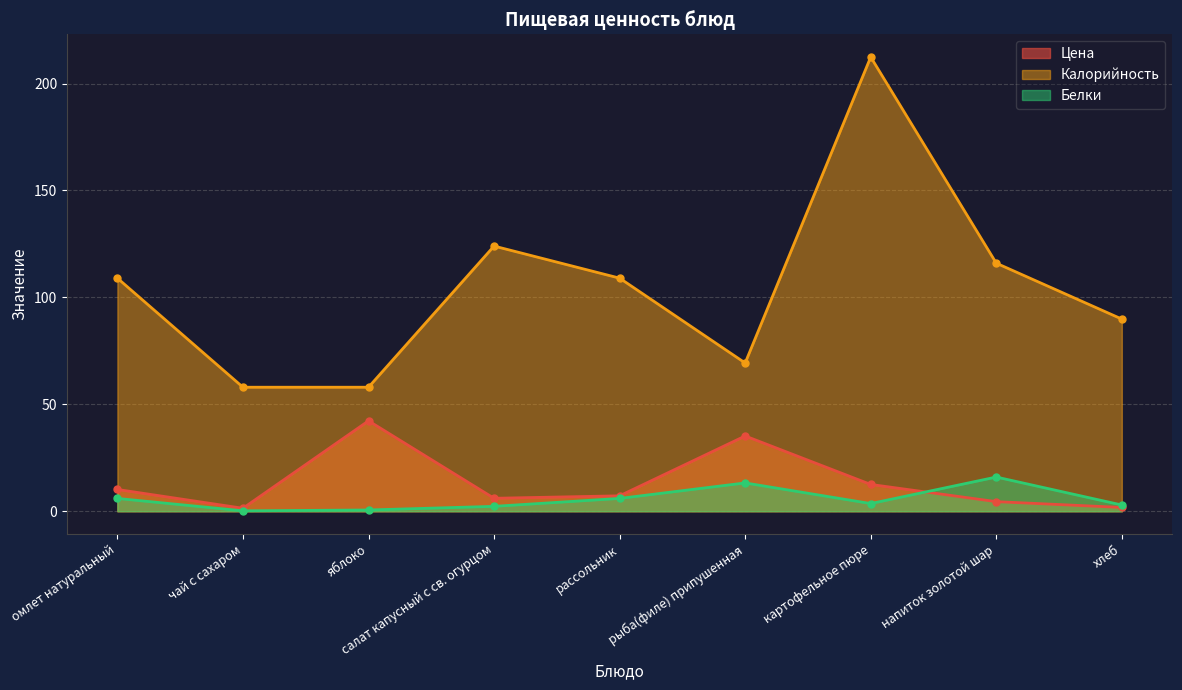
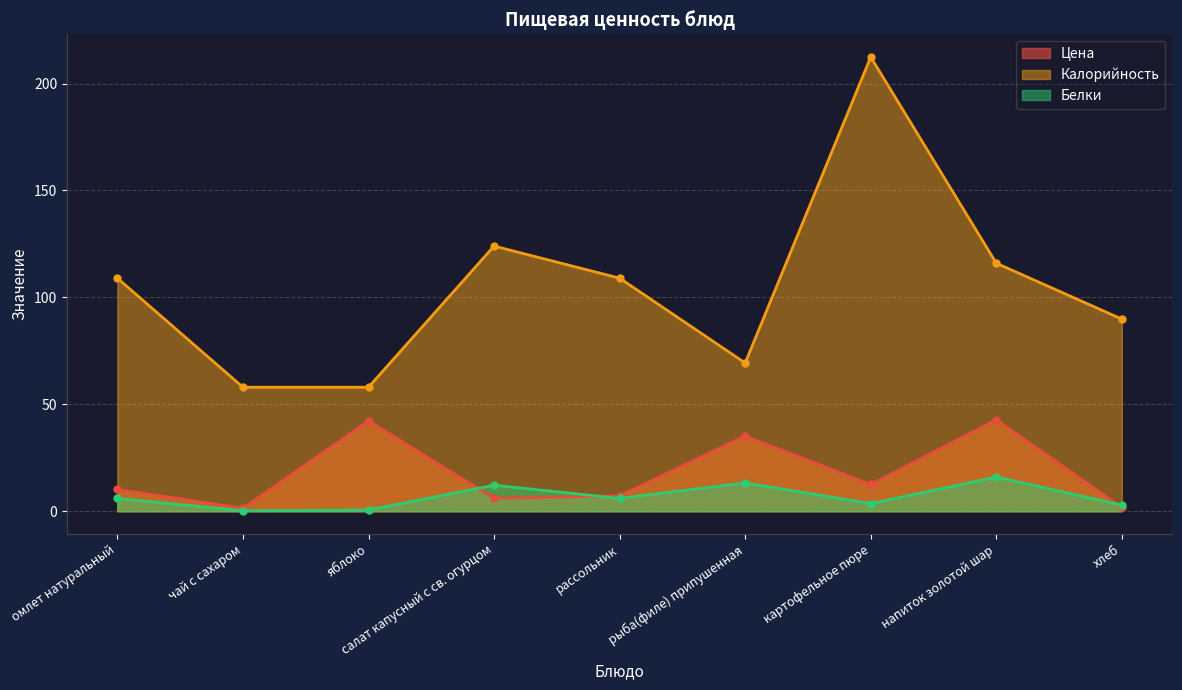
Белки, салат капусный с св. огурцом: 2 -> 12
Цена, напиток золотой шар: 5 -> 43
